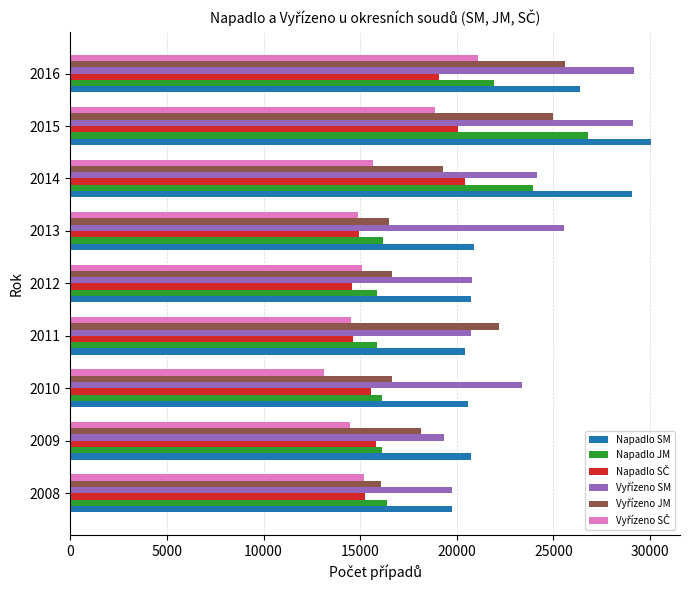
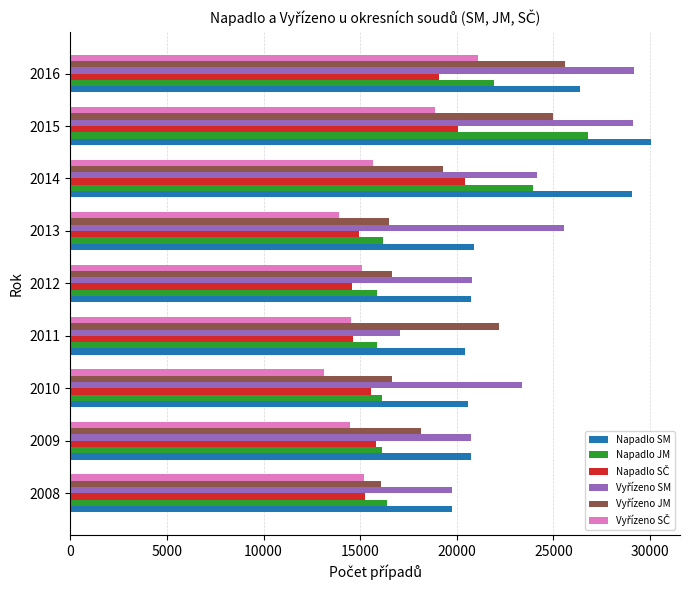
Vyřízeno SČ, 2013: 14900 -> 13900
Vyřízeno SM, 2011: 20700 -> 17000
Vyřízeno SM, 2009: 19300 -> 20800
